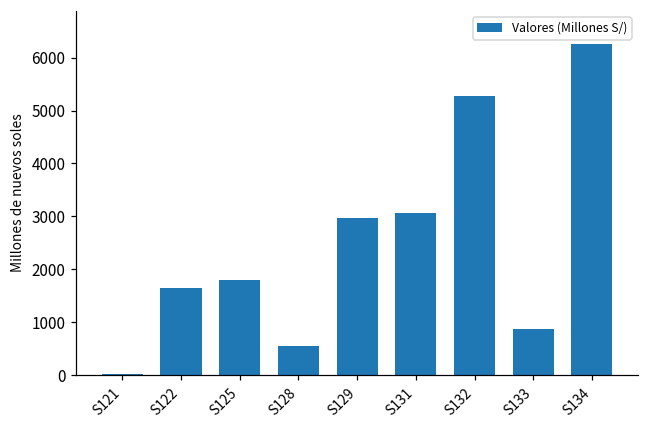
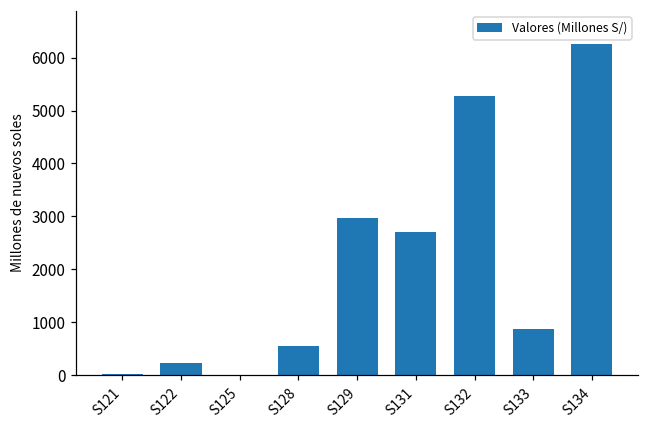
S122: 1600 -> 200
S125: 1800 -> 0
S131: 3100 -> 2700
